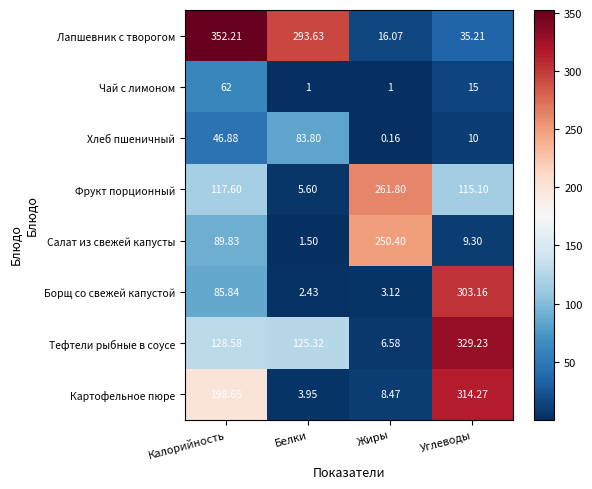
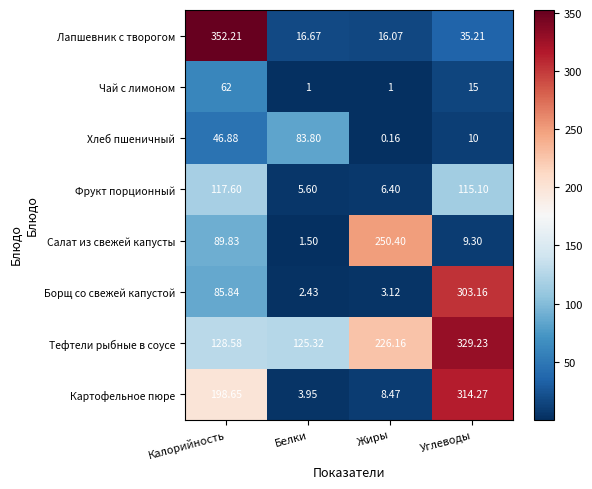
Лапшевник с творогом, Белки: 293.63 -> 16.67
Фрукт порционный, Жиры: 261.80 -> 6.40
Тефтели рыбные в соусе, Жиры: 6.58 -> 226.16
